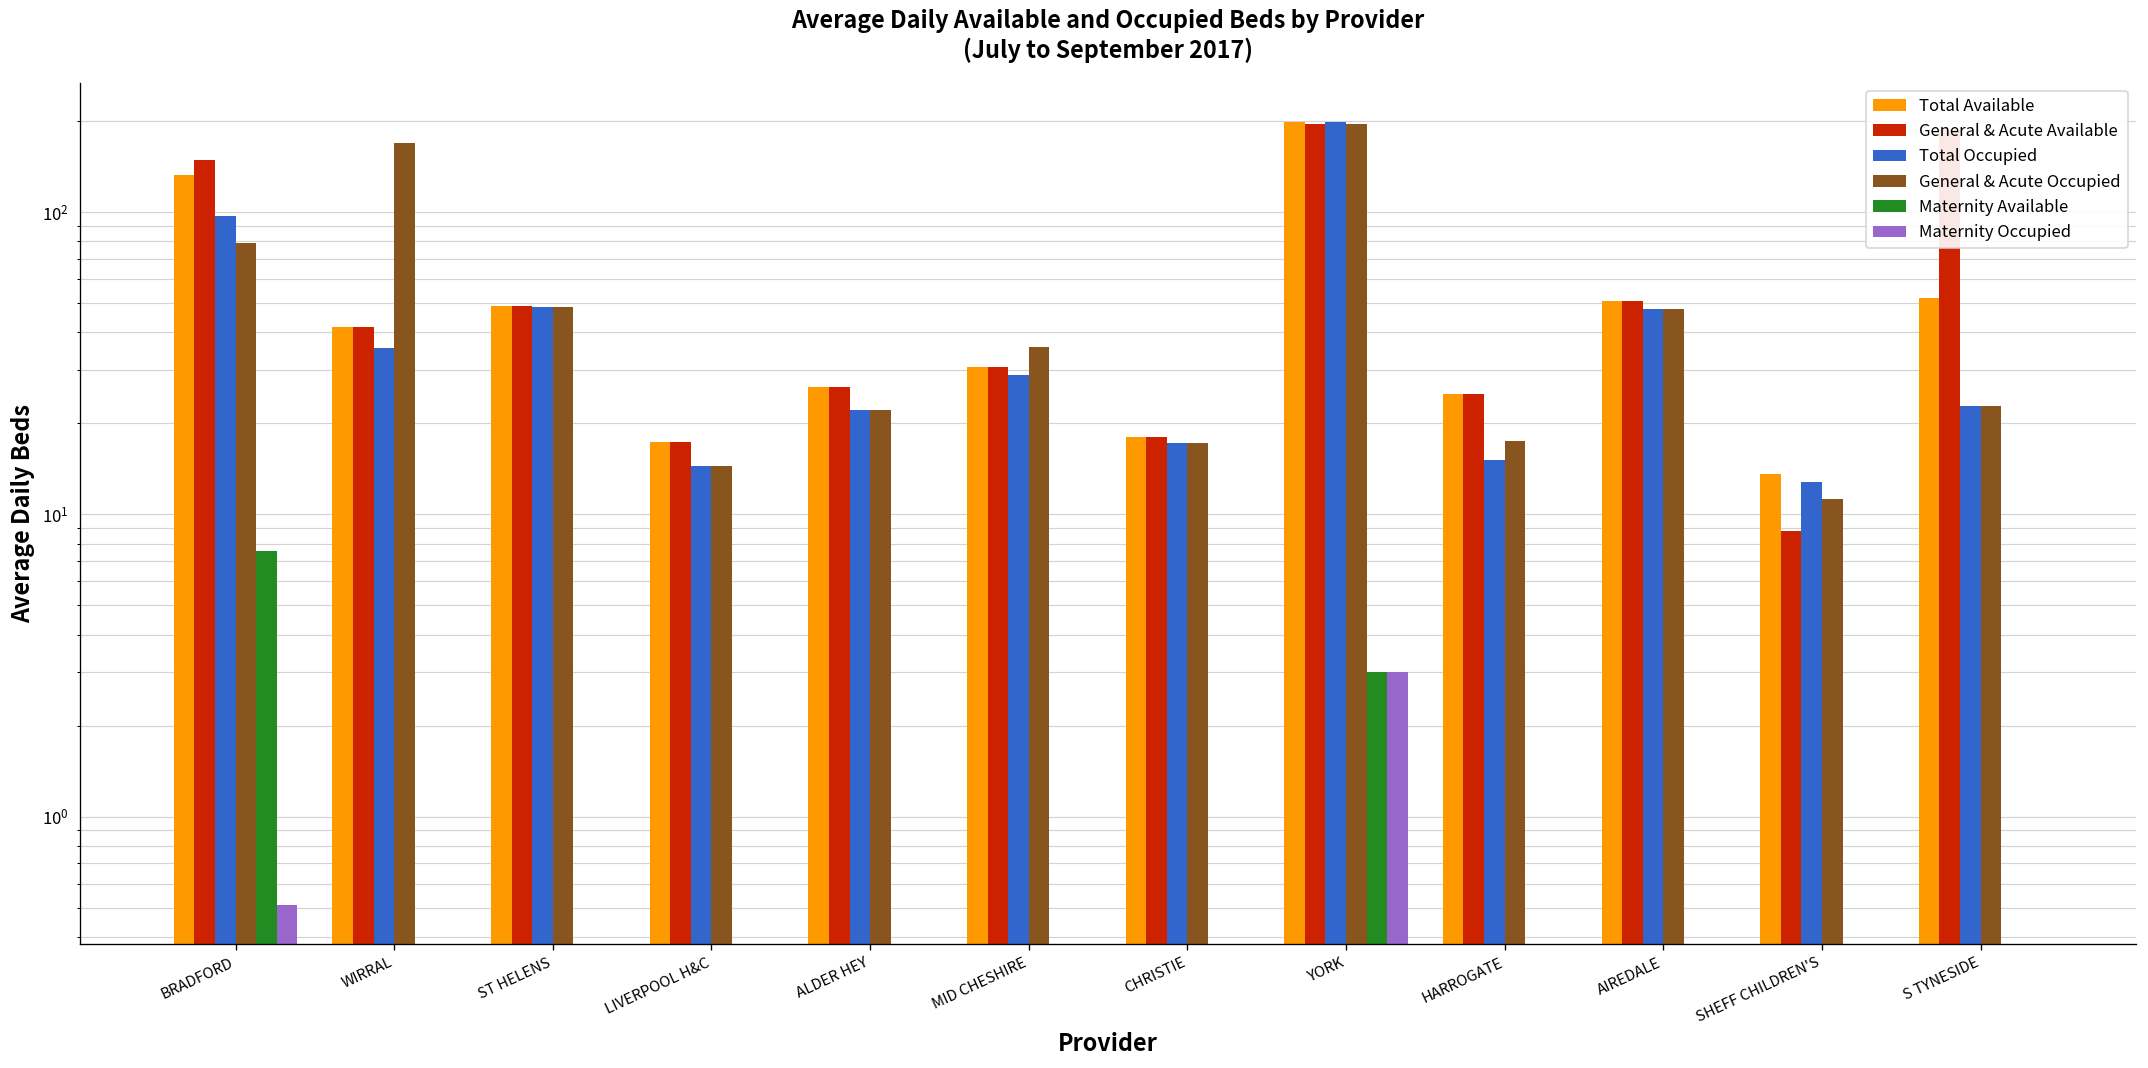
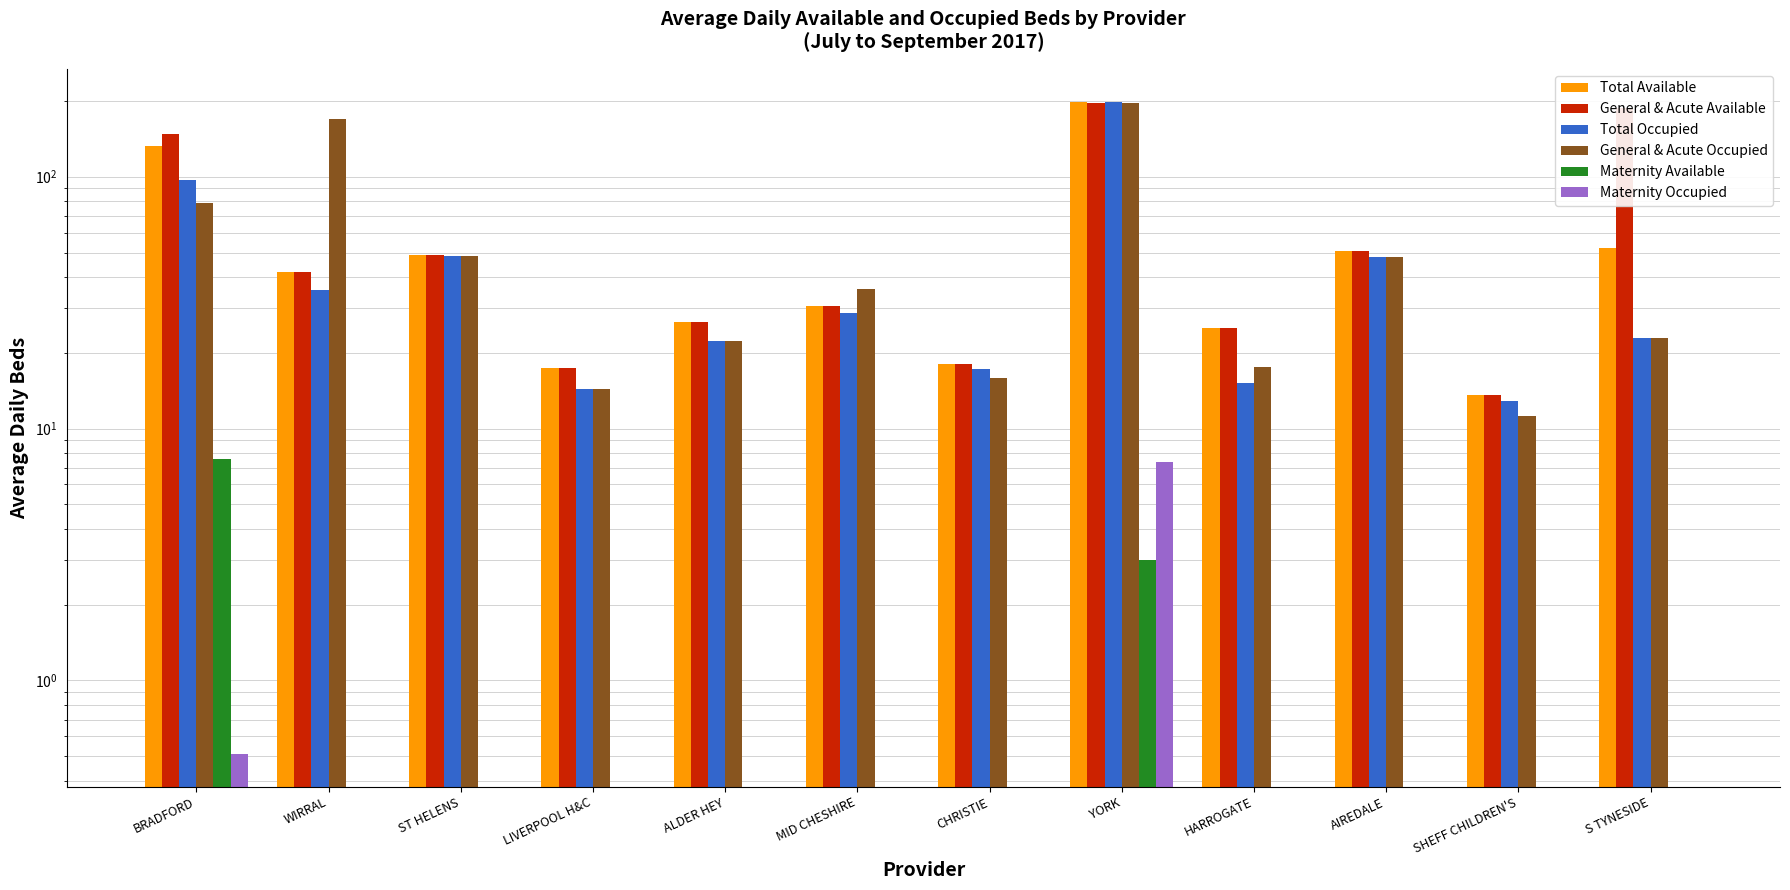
General & Acute Occupied, CHRISTIE: 17 -> 16
Maternity Occupied, YORK: 3.0 -> 7.4
General & Acute Available, SHEFF CHILDREN'S: 8.8 -> 14
